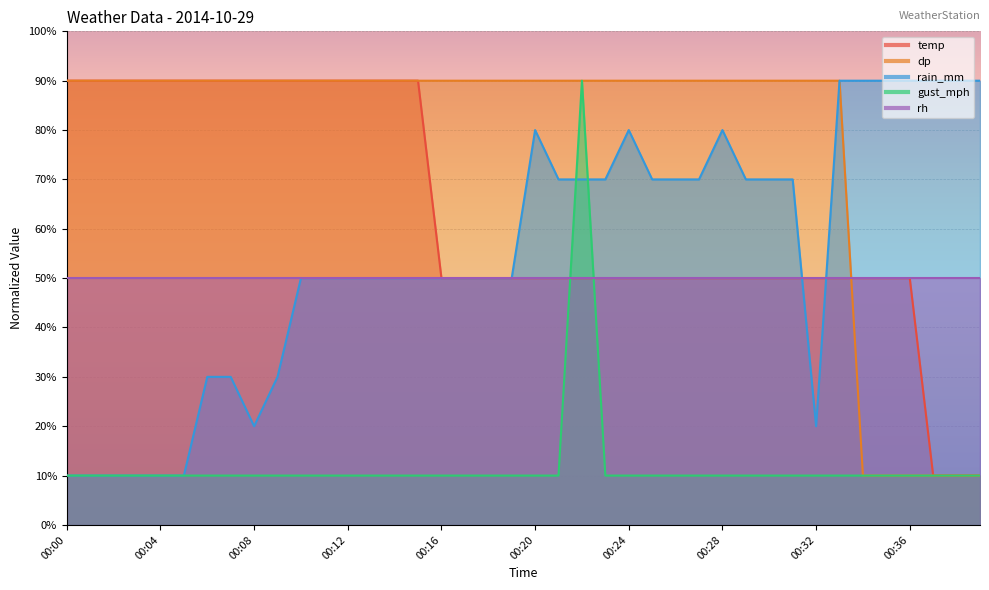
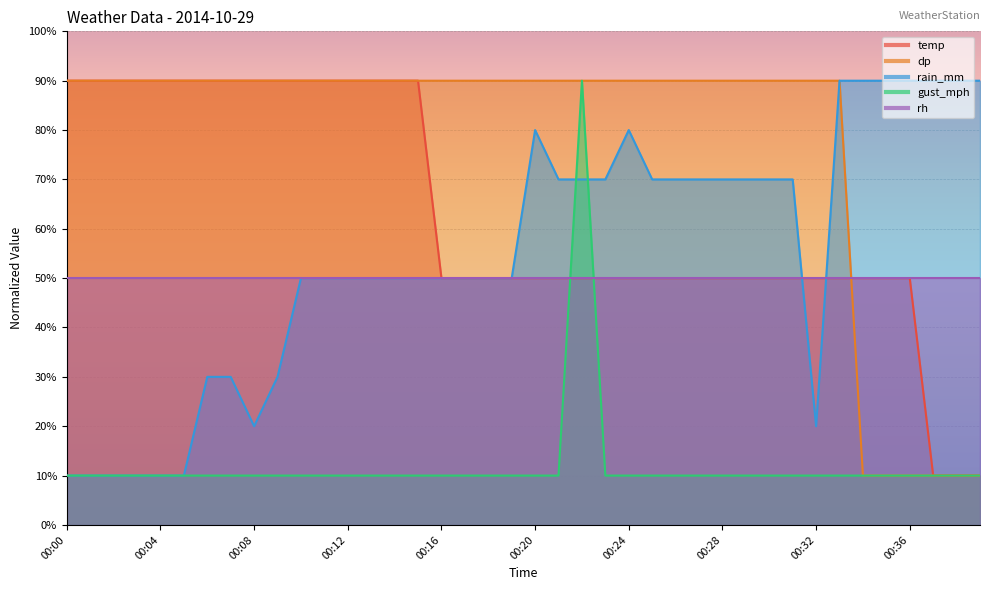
rain_mm, 00:28: 80% -> 70%
